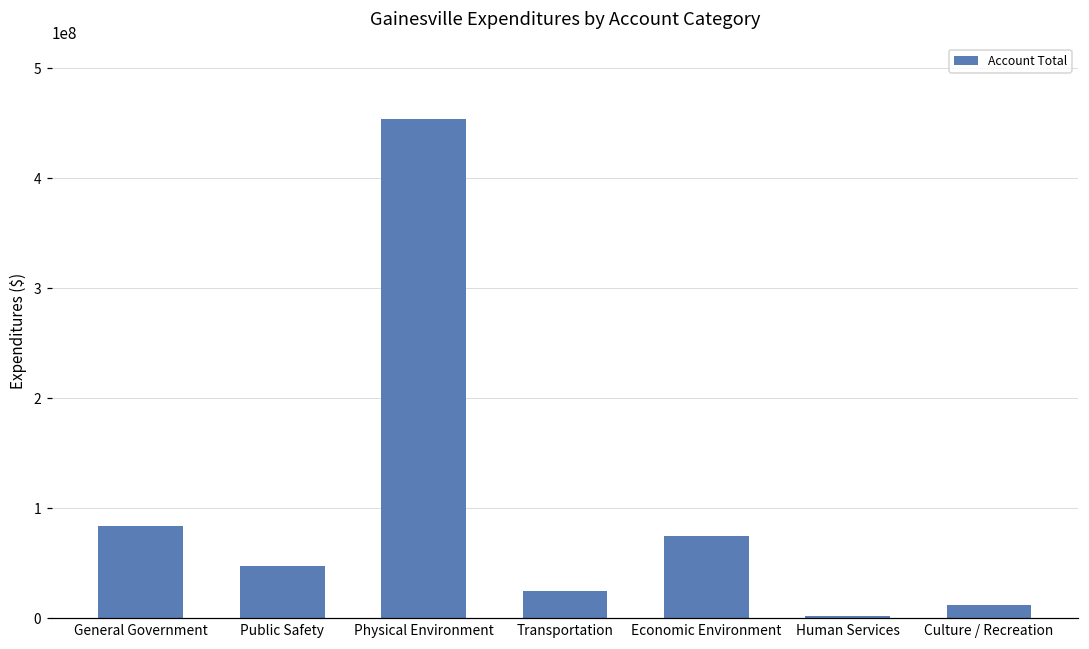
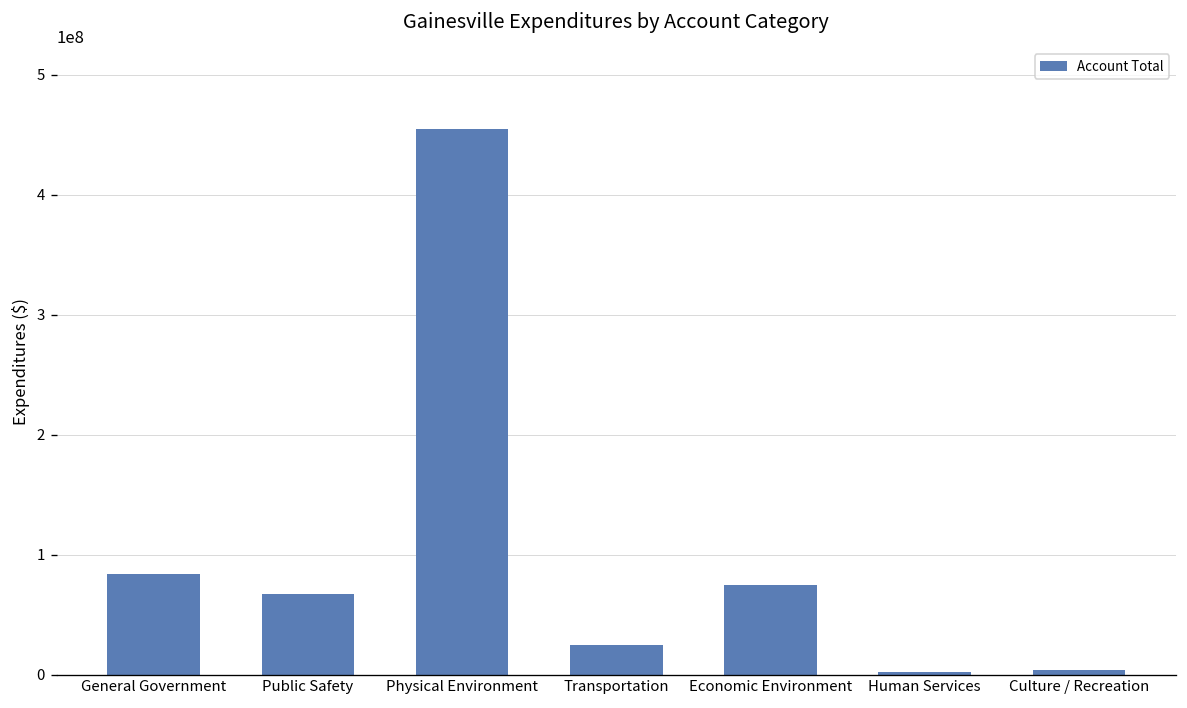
Public Safety: 50000000 -> 70000000
Culture / Recreation: 10000000 -> 0
